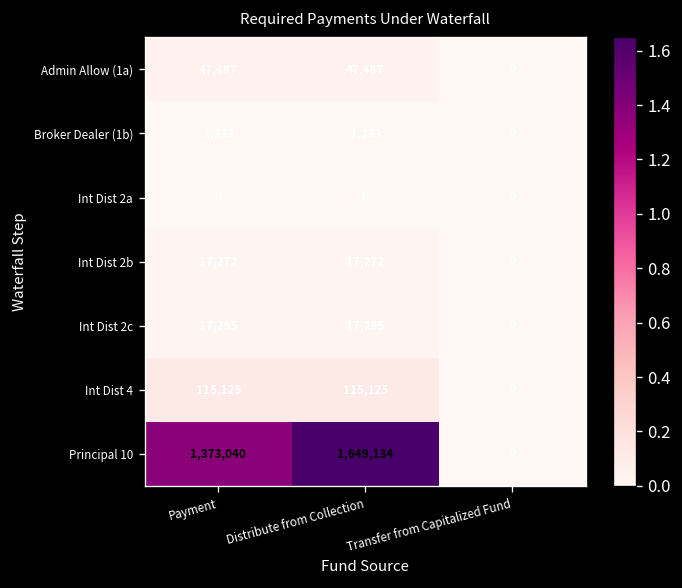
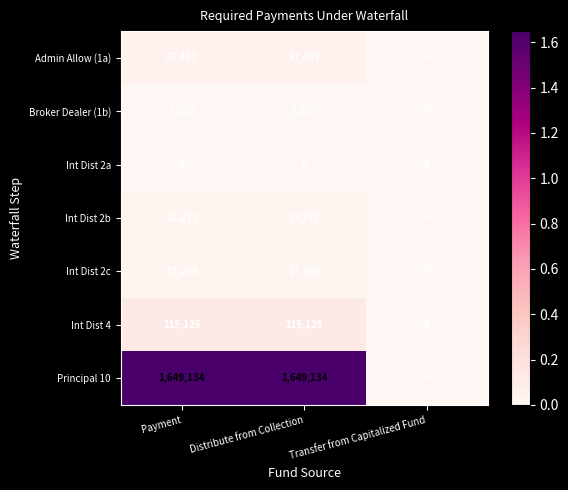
Principal 10, Payment: 1,373,040 -> 1,649,134
